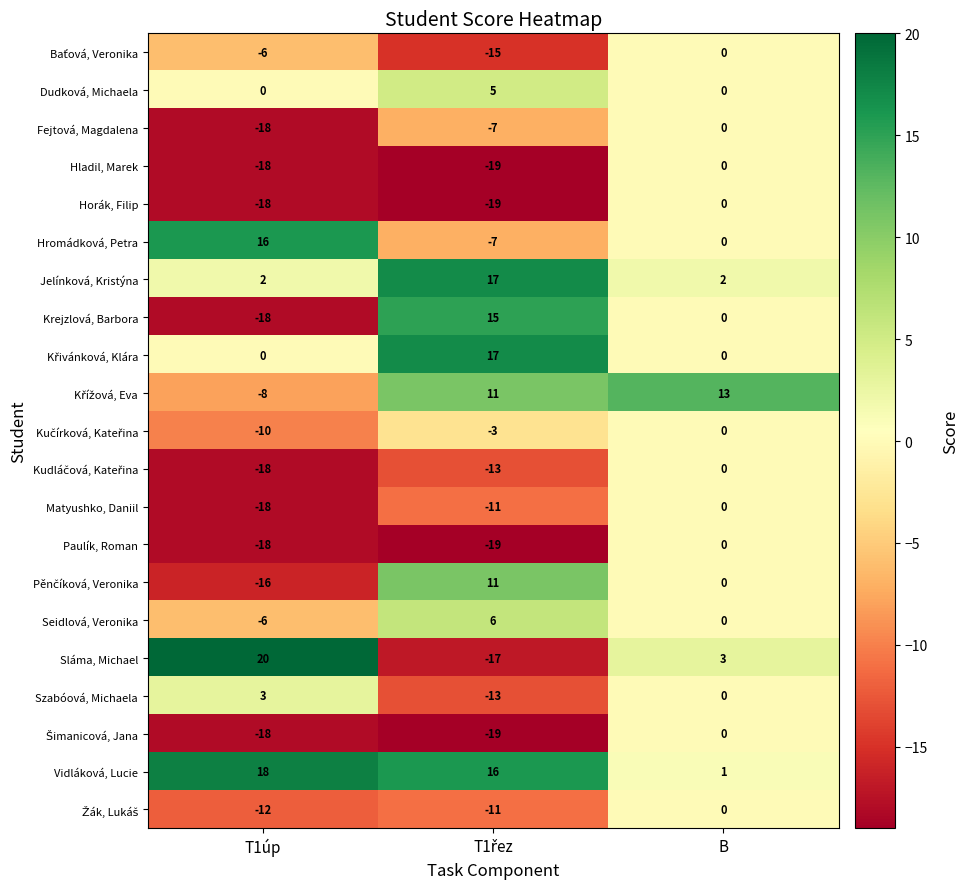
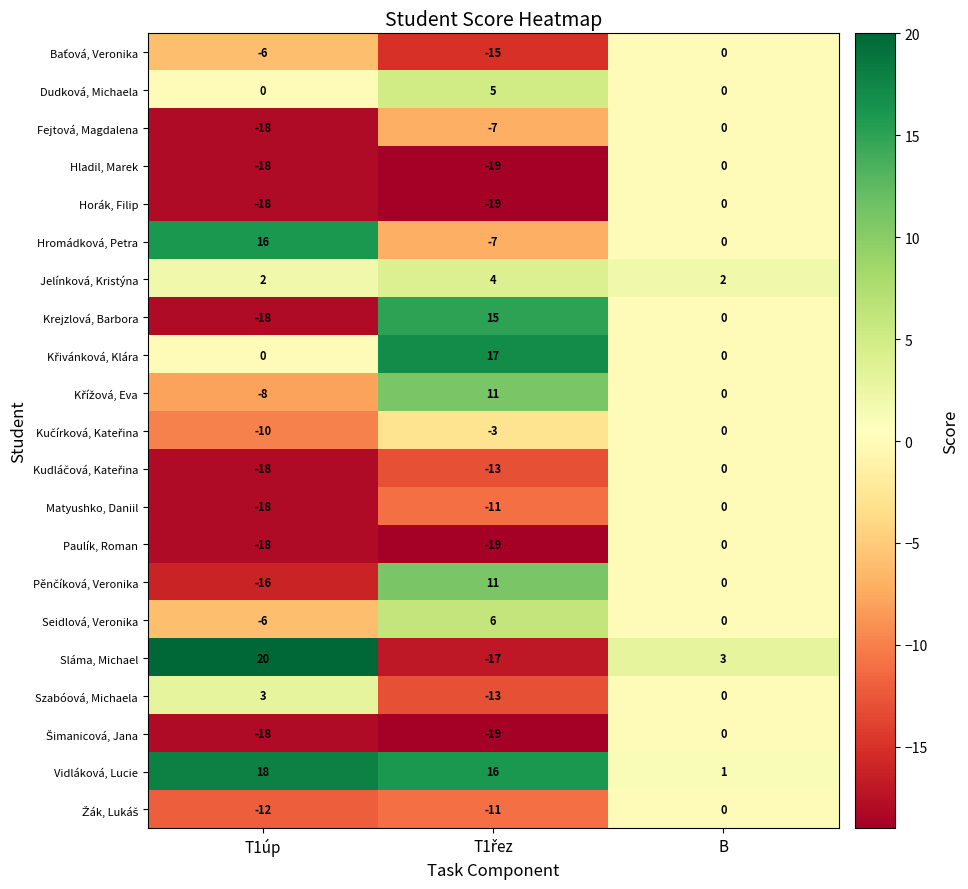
Jelínková, Kristýna, T1řez: 17 -> 4
Křížová, Eva, B: 13 -> 0
